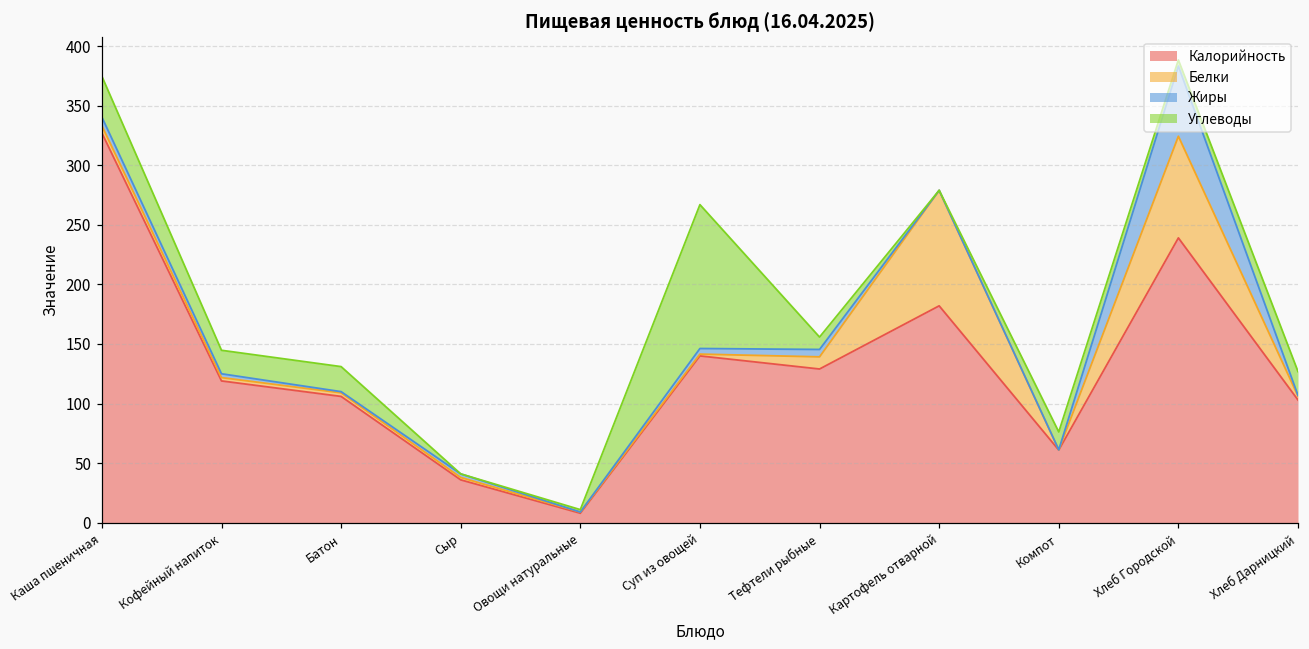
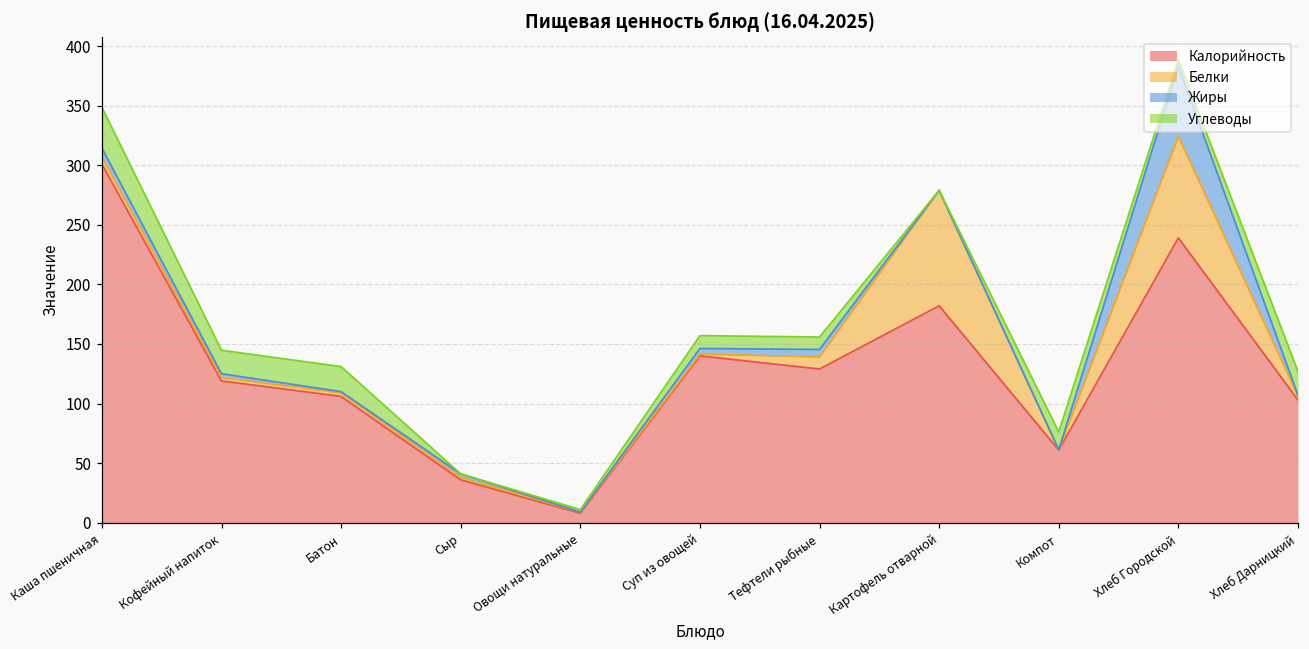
Калорийность, Каша пшеничная: 327 -> 301
Углеводы, Суп из овощей: 121 -> 11
